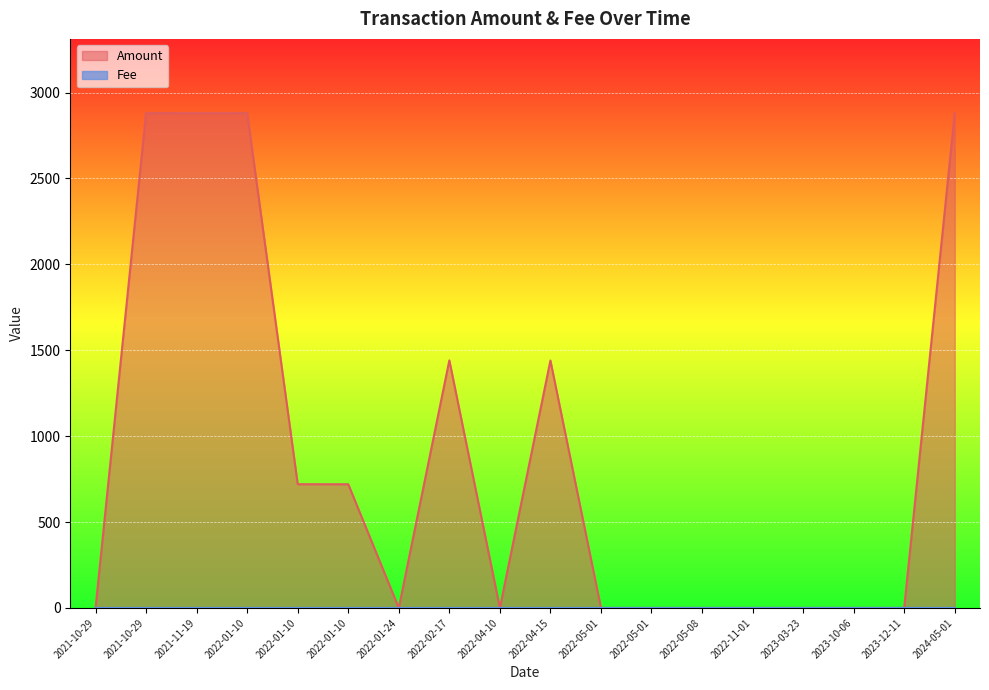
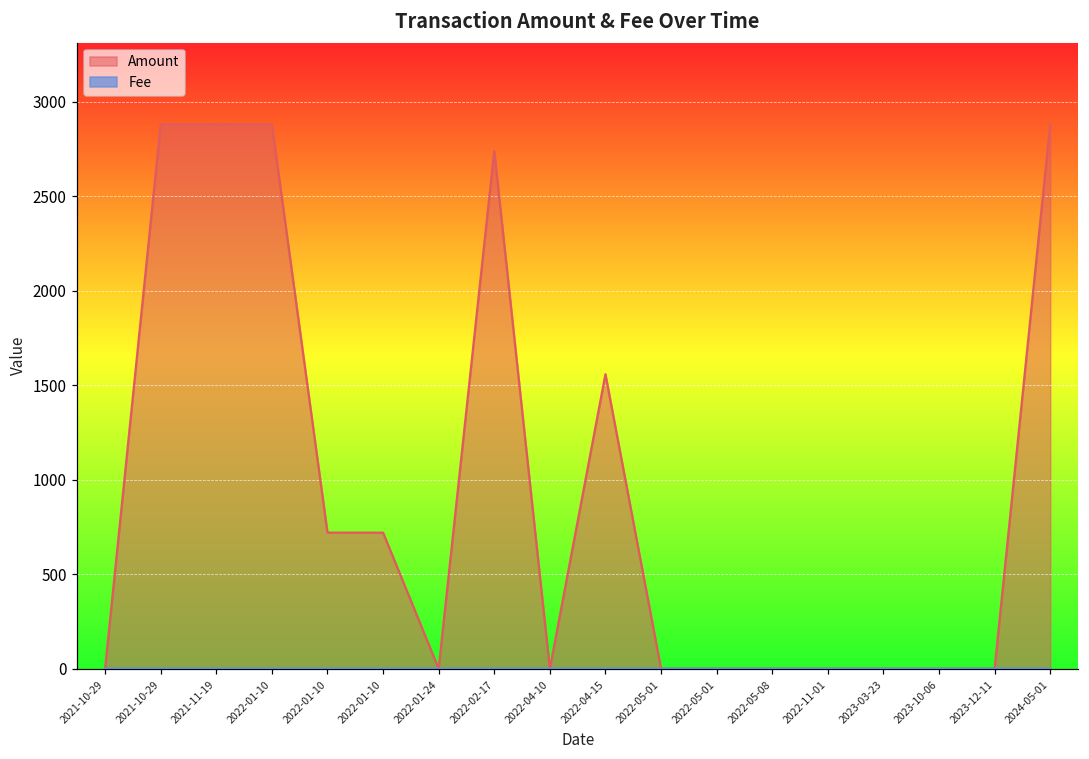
Amount, 2022-02-17: 1440 -> 2740
Amount, 2022-04-15: 1440 -> 1560
